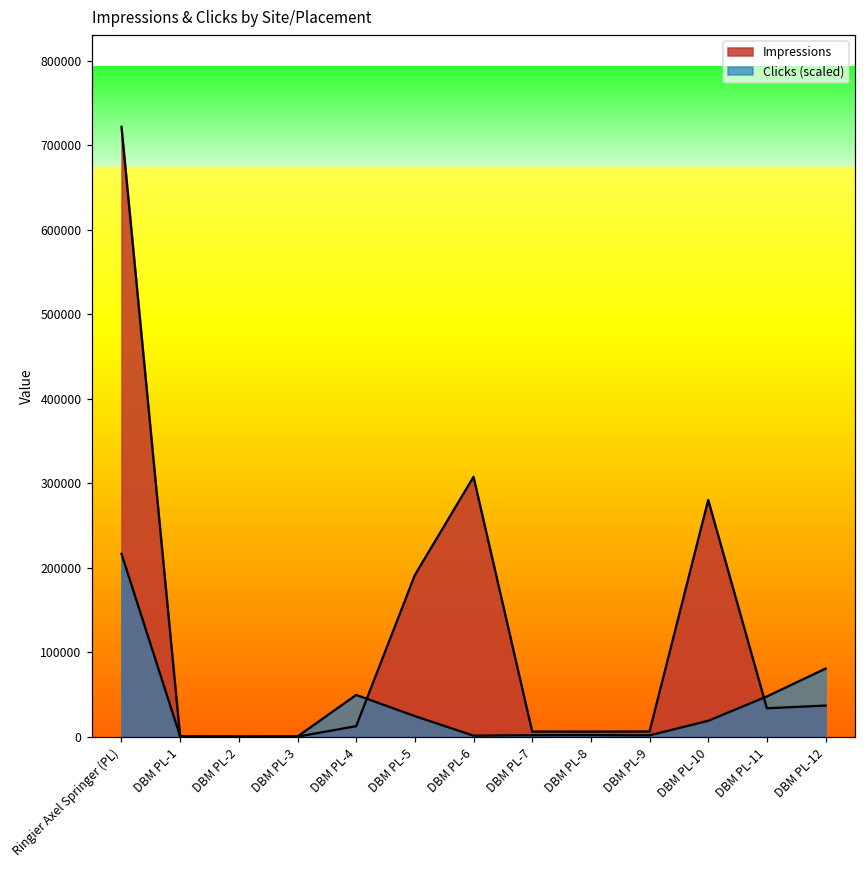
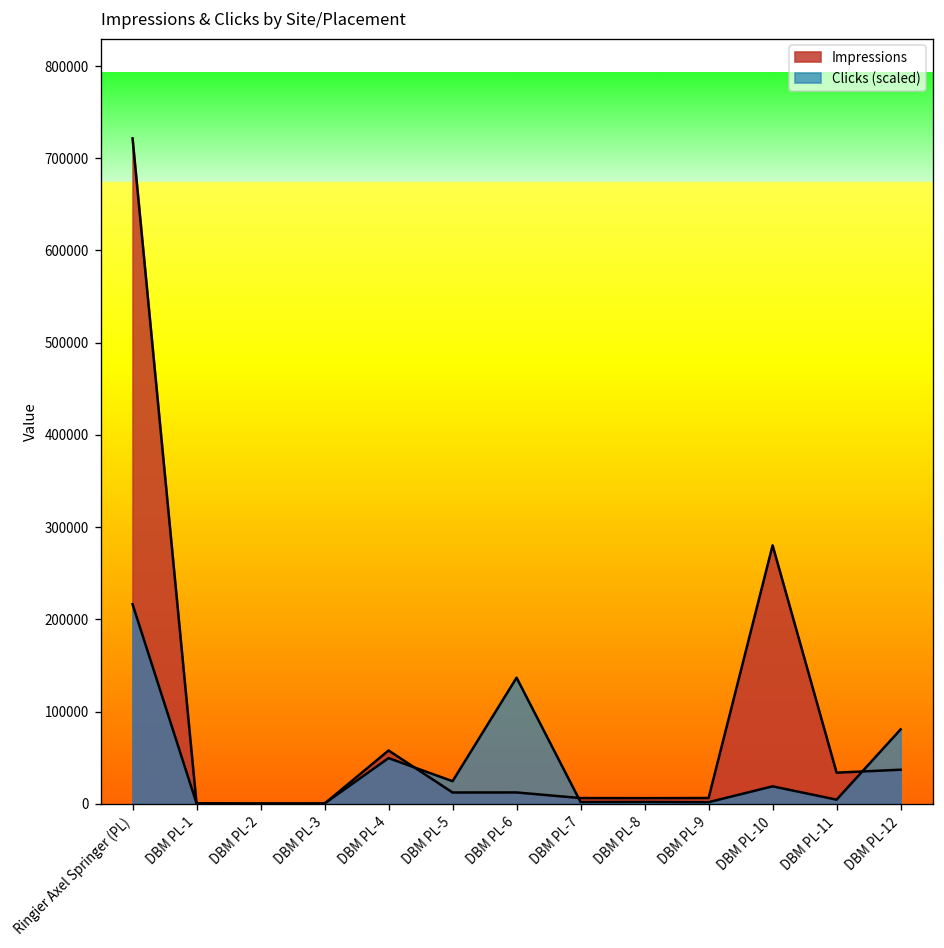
Impressions, DBM PL-4: 10000 -> 60000
Impressions, DBM PL-5: 190000 -> 10000
Impressions, DBM PL-6: 310000 -> 10000
Clicks (scaled), DBM PL-6: 0 -> 140000
Clicks (scaled), DBM PL-11: 50000 -> 0
